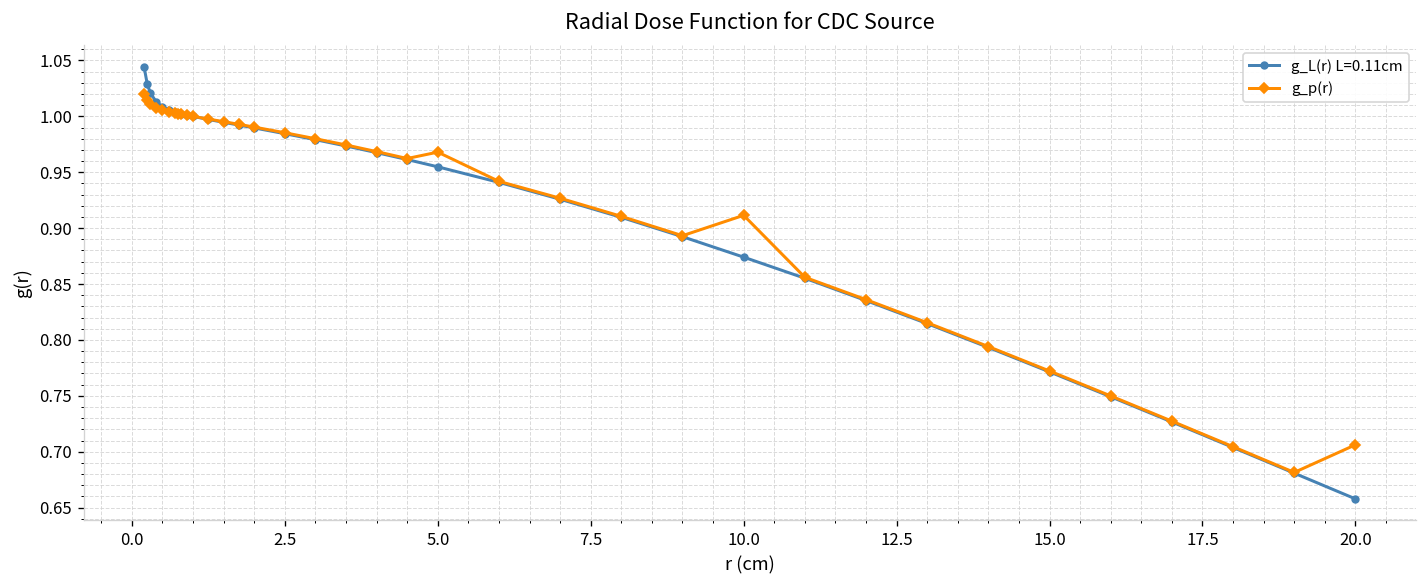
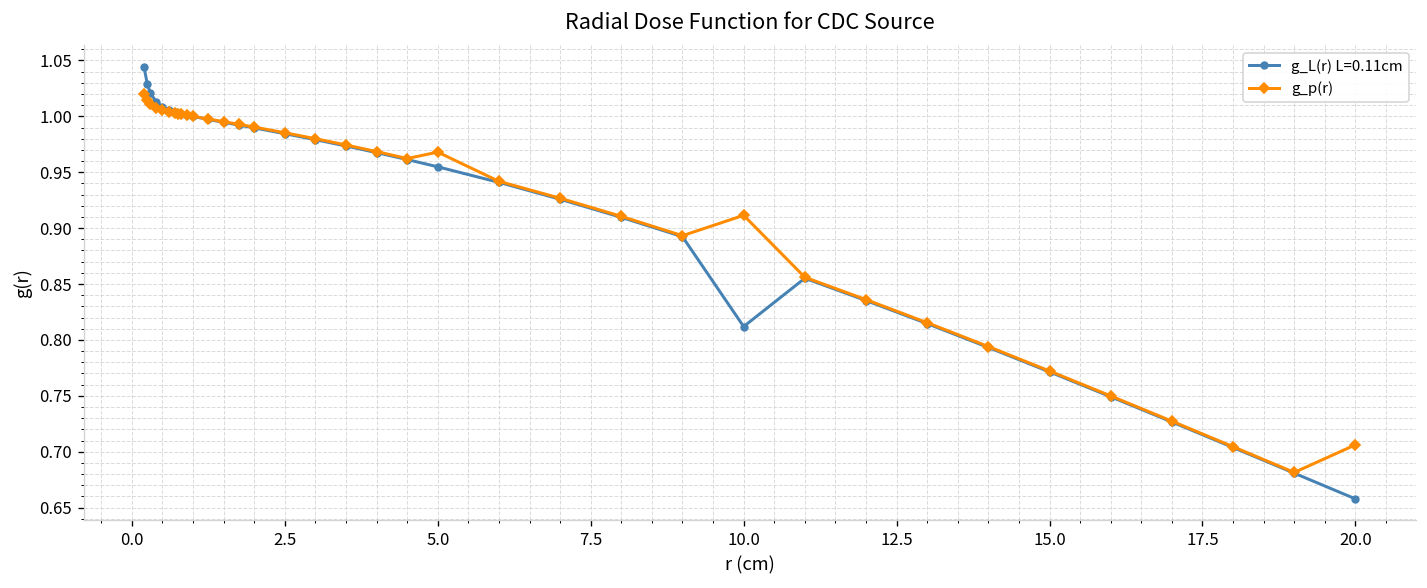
g_L(r) L=0.11cm, 10.0: 0.87 -> 0.81
